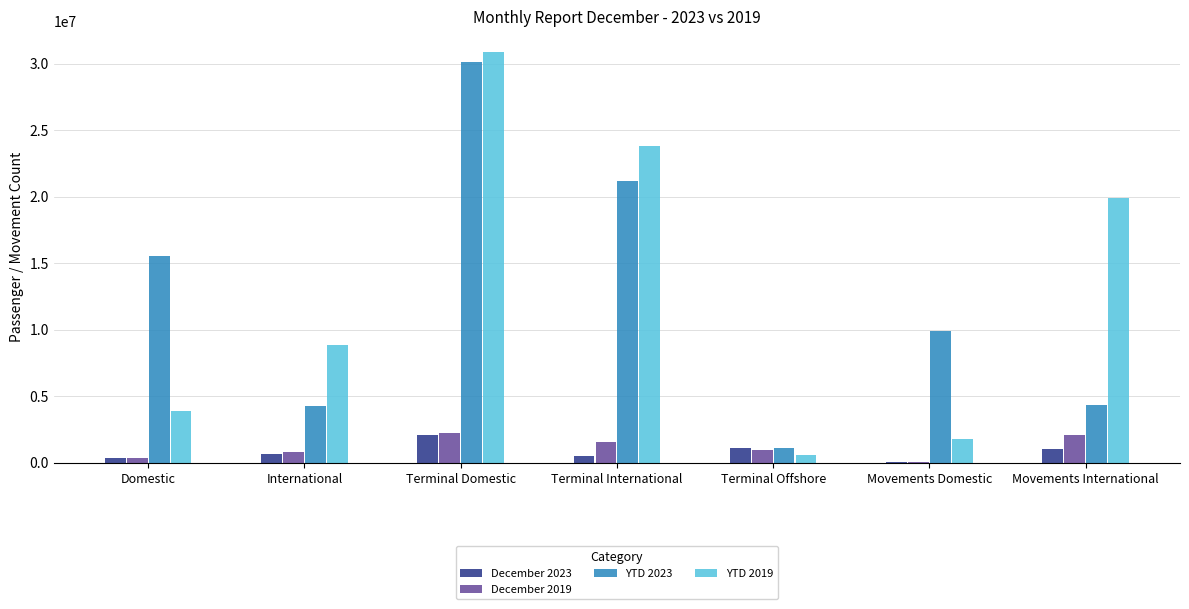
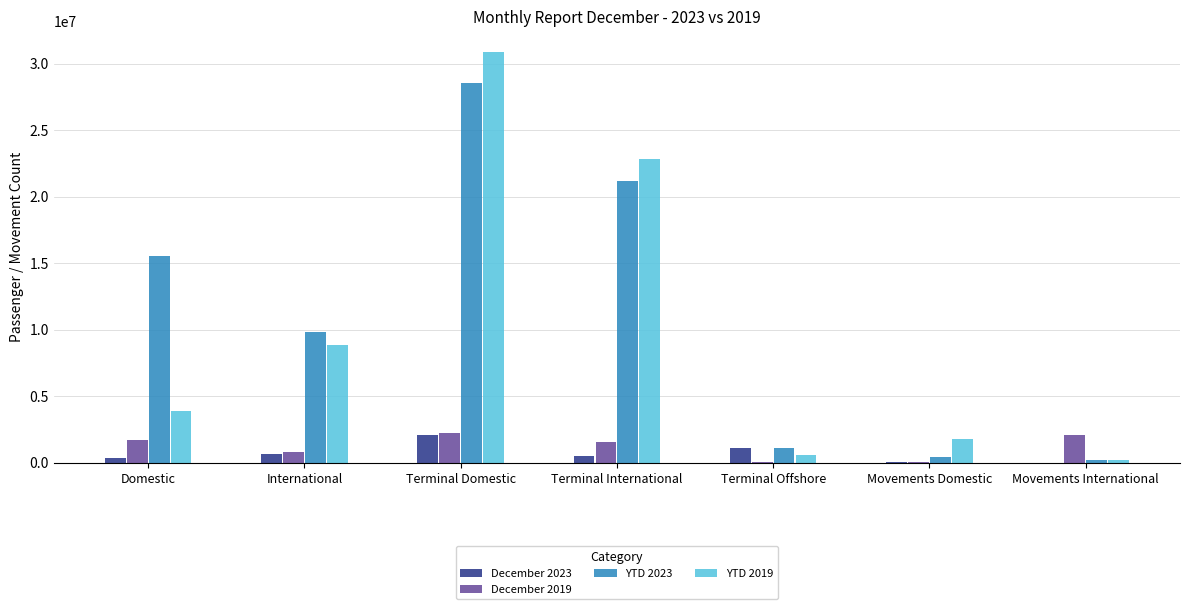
December 2019, Domestic: 400000 -> 1700000
YTD 2023, International: 4200000 -> 9900000
YTD 2023, Terminal Domestic: 30200000 -> 28500000
YTD 2019, Terminal International: 23800000 -> 22800000
December 2019, Terminal Offshore: 1000000 -> 0
YTD 2023, Movements Domestic: 9900000 -> 400000
December 2023, Movements International: 1000000 -> 0
YTD 2023, Movements International: 4300000 -> 200000
YTD 2019, Movements International: 19900000 -> 200000
